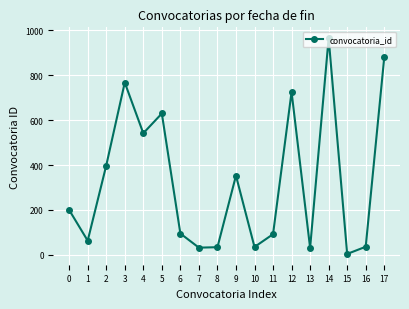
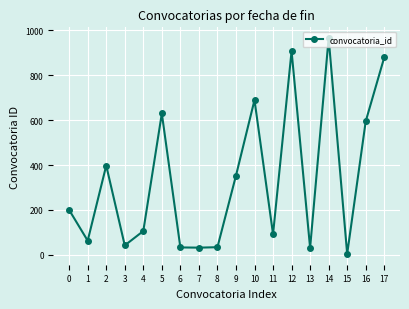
3: 770 -> 40
4: 540 -> 110
6: 100 -> 30
10: 40 -> 690
12: 730 -> 910
16: 40 -> 600
